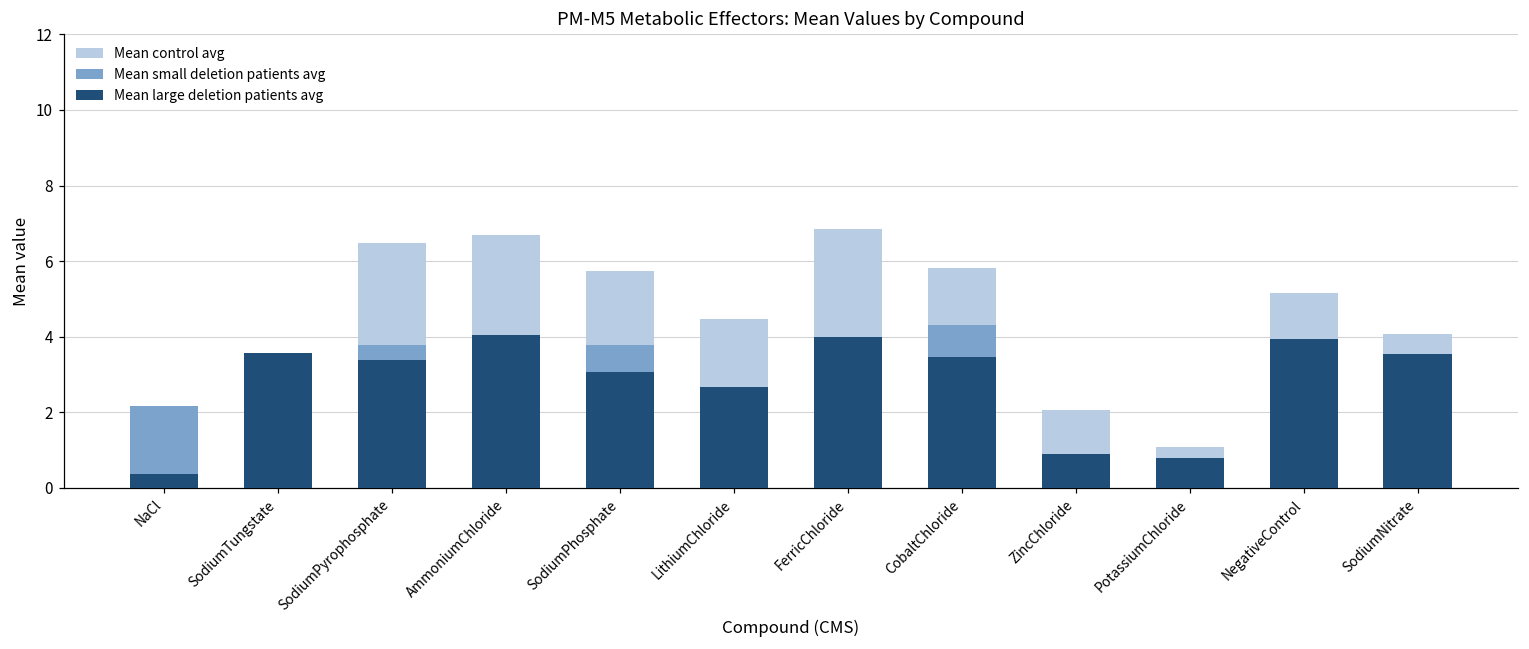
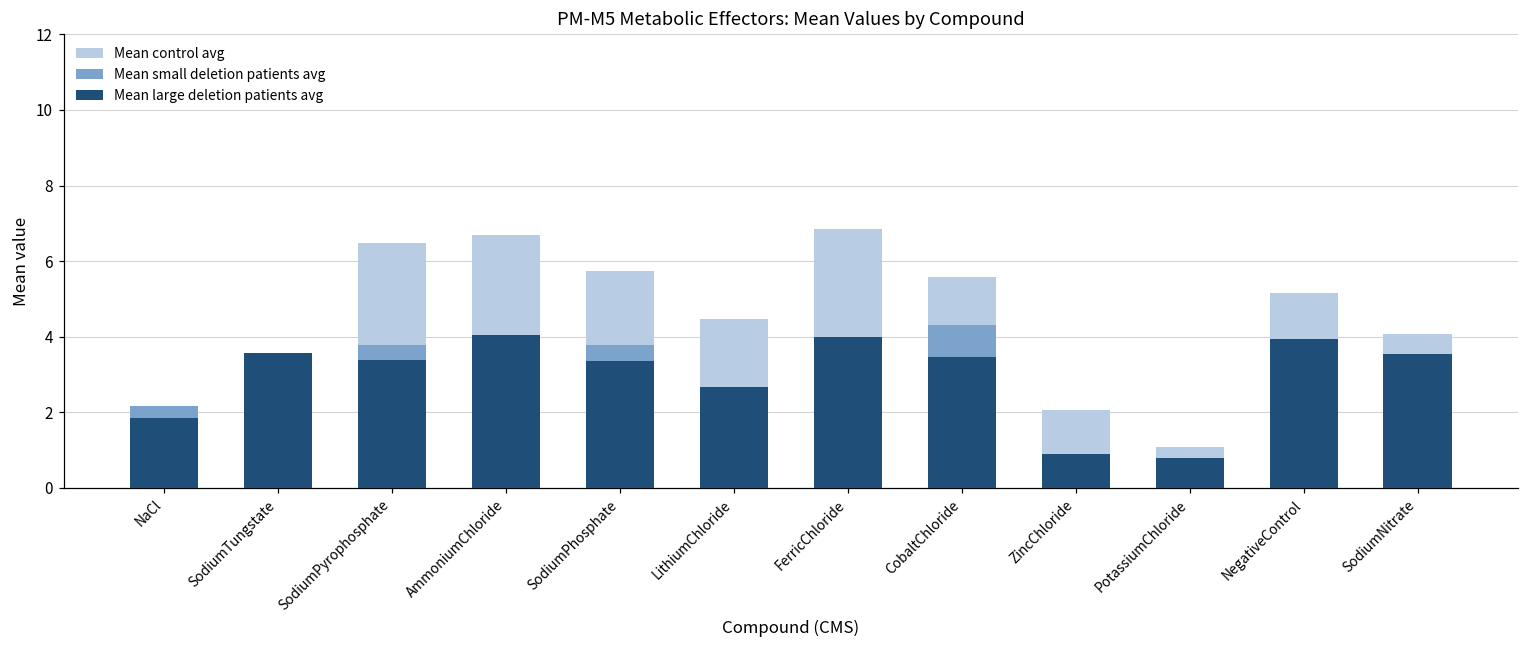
Mean large deletion patients avg, NaCl: 0.4 -> 1.8
Mean large deletion patients avg, SodiumPhosphate: 3.1 -> 3.4
Mean control avg, CobaltChloride: 5.8 -> 5.6
